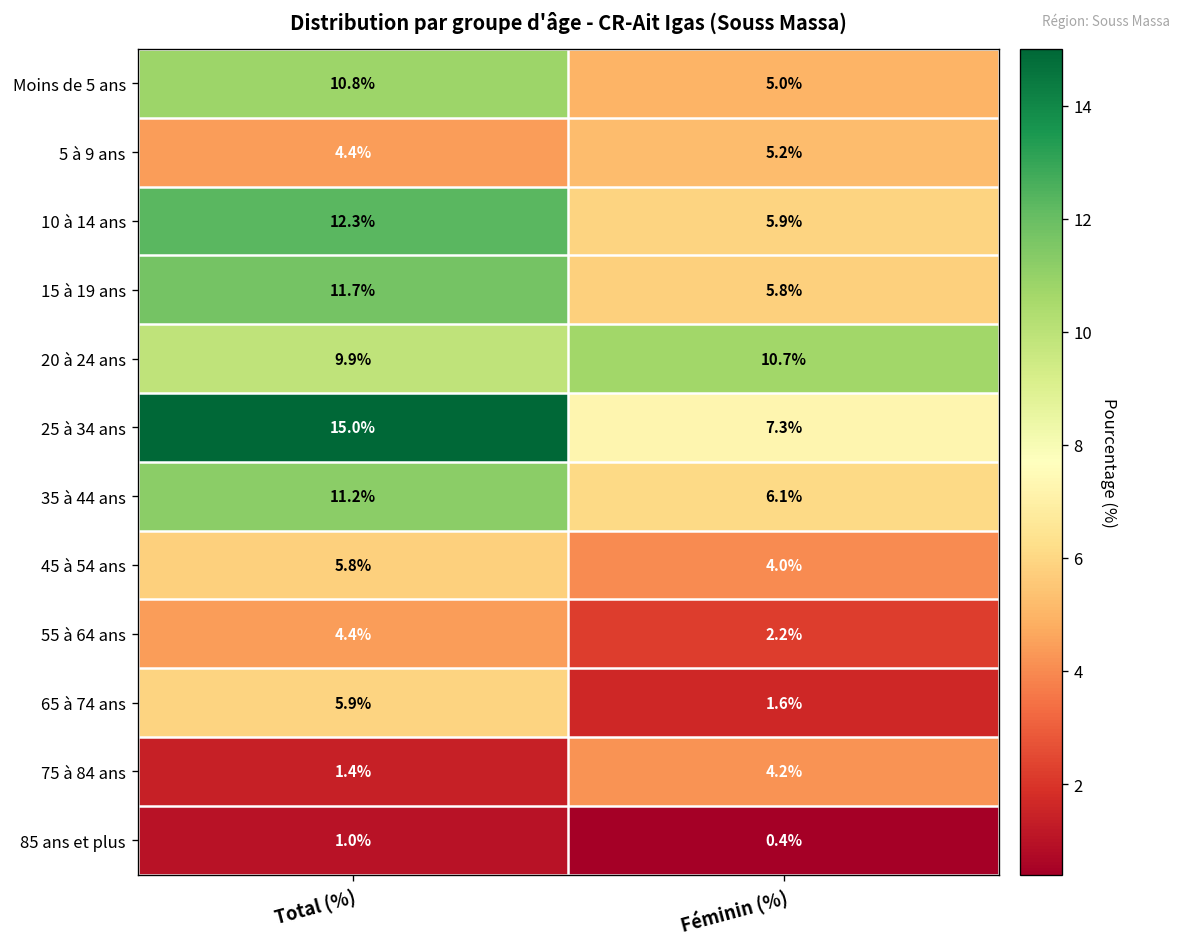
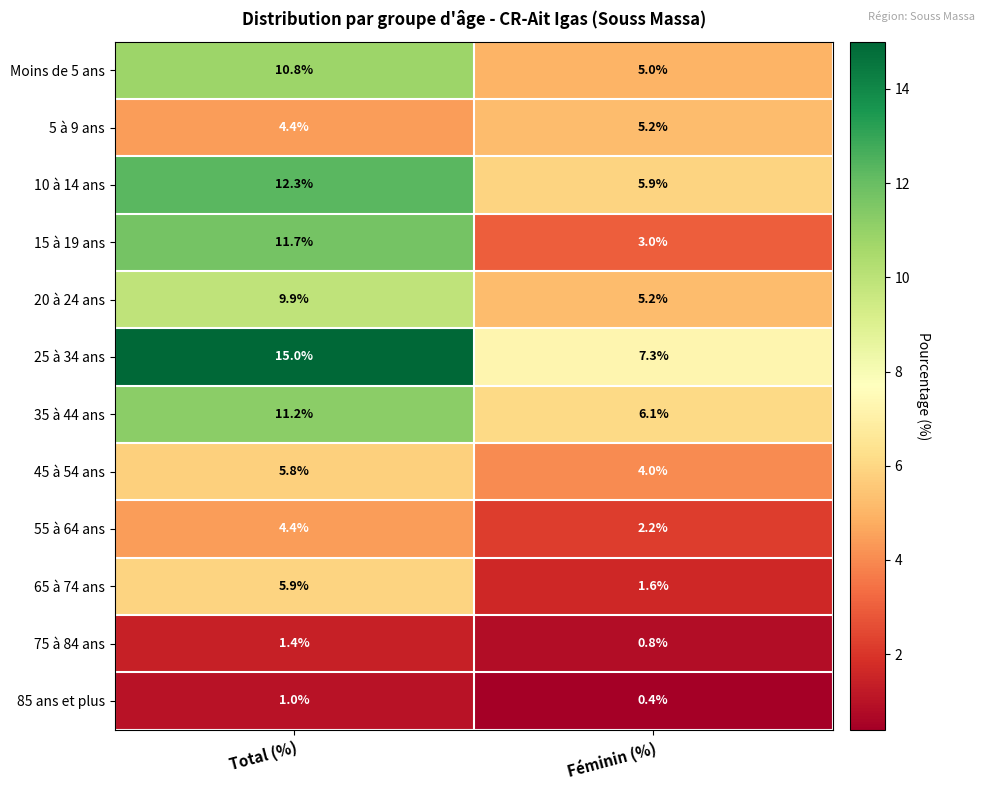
15 à 19 ans, Féminin (%): 5.8% -> 3.0%
20 à 24 ans, Féminin (%): 10.7% -> 5.2%
75 à 84 ans, Féminin (%): 4.2% -> 0.8%
